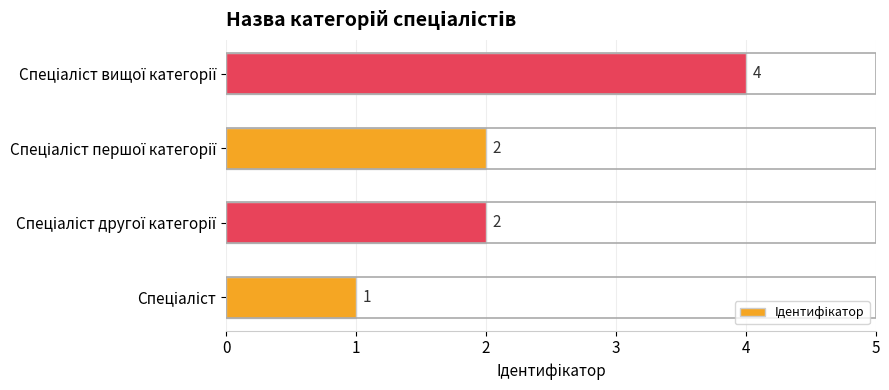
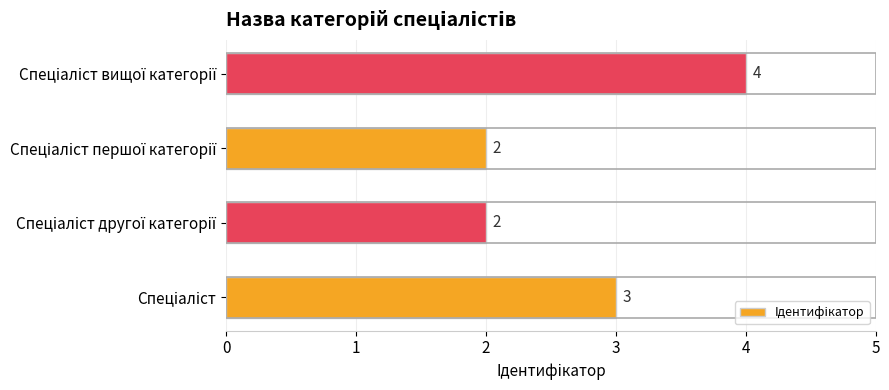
Спеціаліст: 1 -> 3
